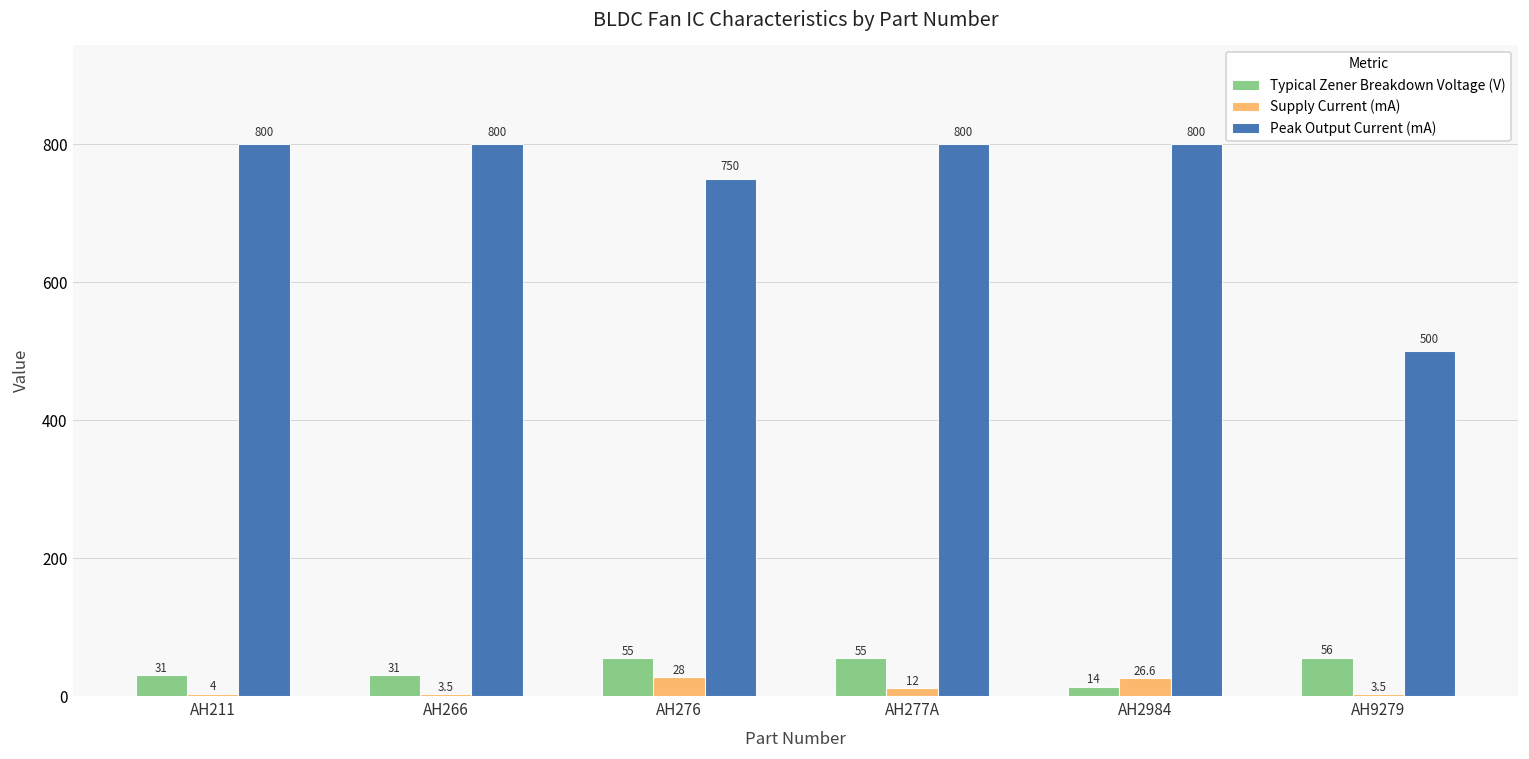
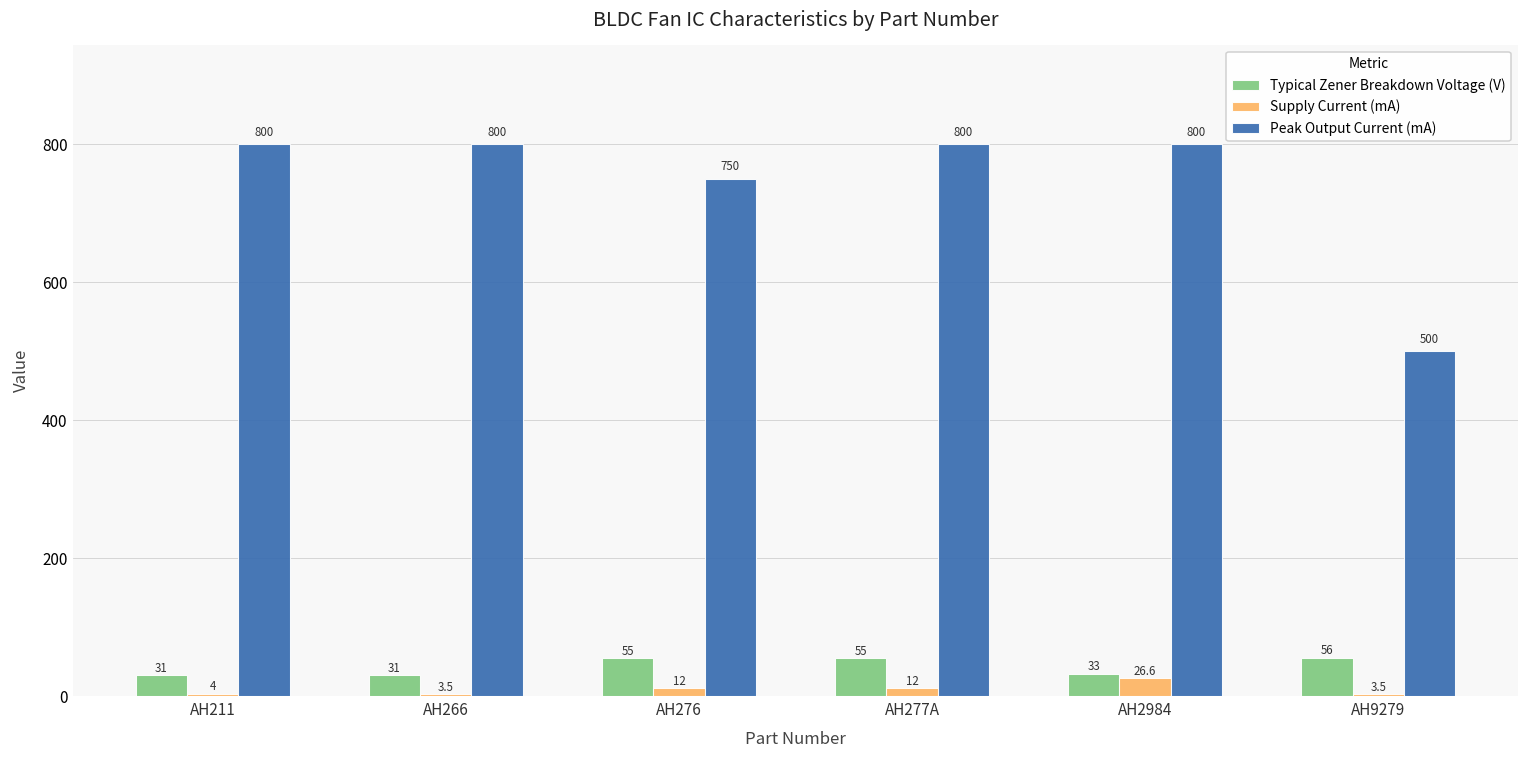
Supply Current (mA), AH276: 28 -> 12
Typical Zener Breakdown Voltage (V), AH2984: 14 -> 33
